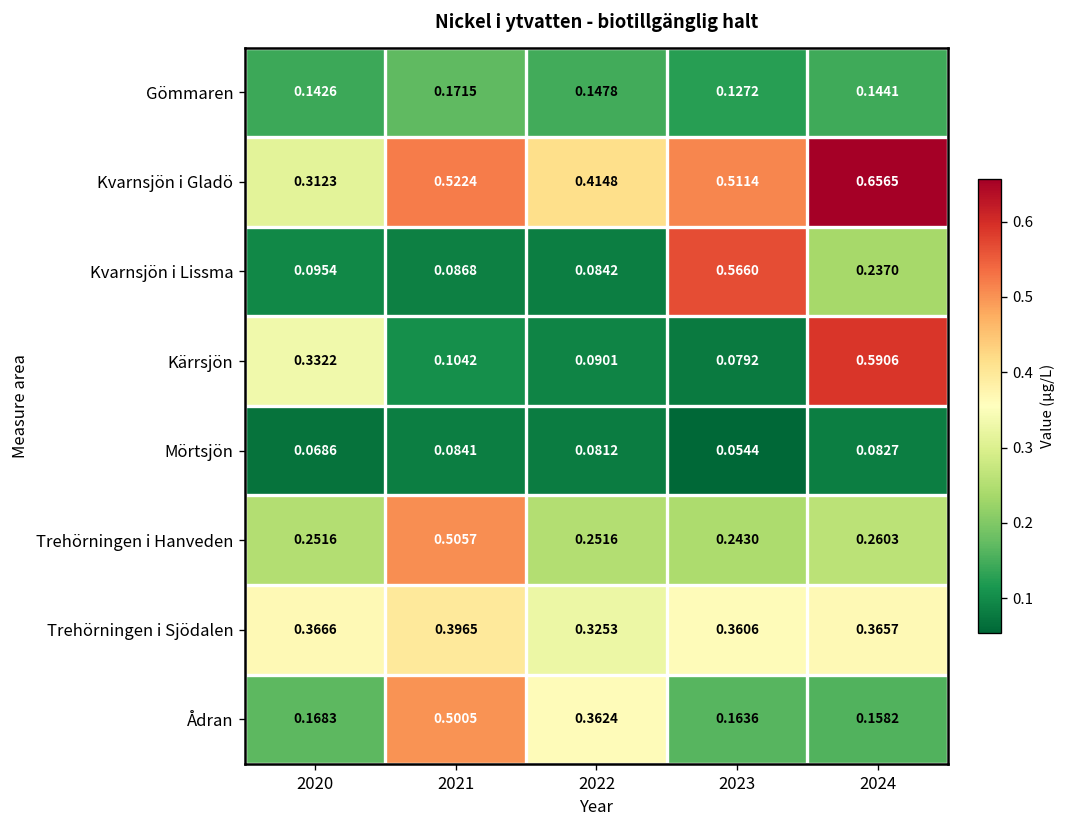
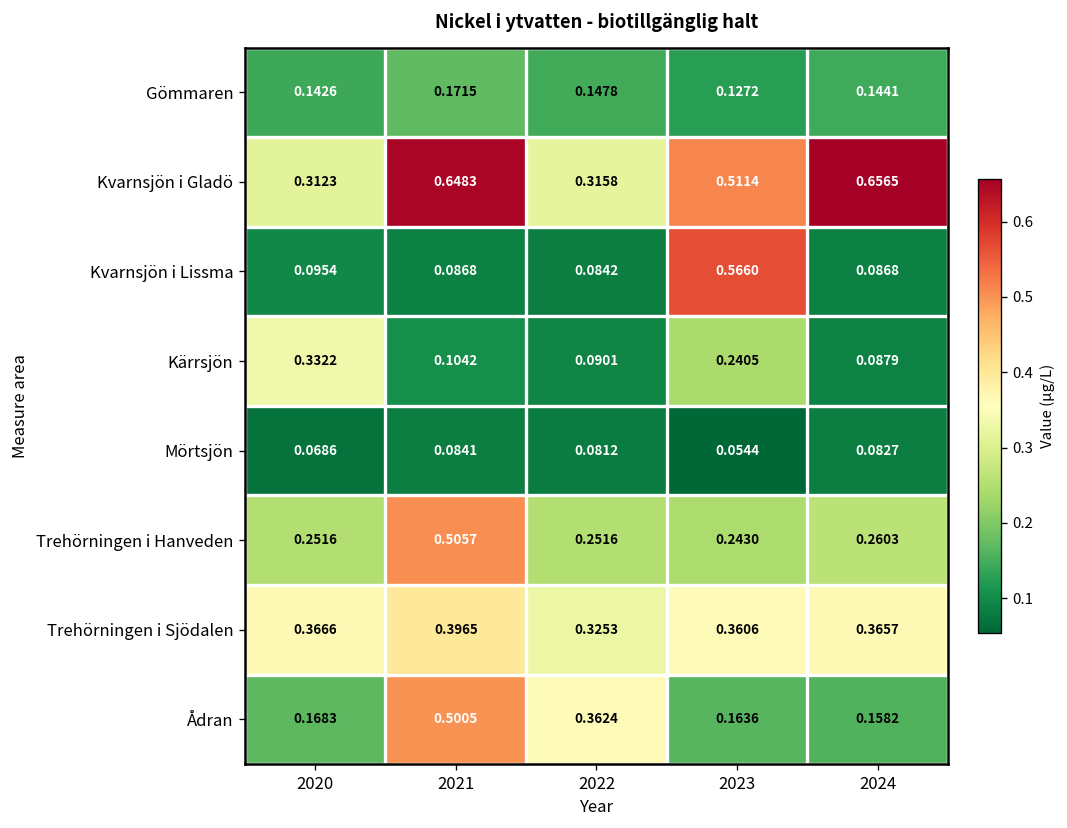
Kvarnsjön i Gladö, 2021: 0.5224 -> 0.6483
Kvarnsjön i Gladö, 2022: 0.4148 -> 0.3158
Kvarnsjön i Lissma, 2024: 0.2370 -> 0.0868
Kärrsjön, 2023: 0.0792 -> 0.2405
Kärrsjön, 2024: 0.5906 -> 0.0879
